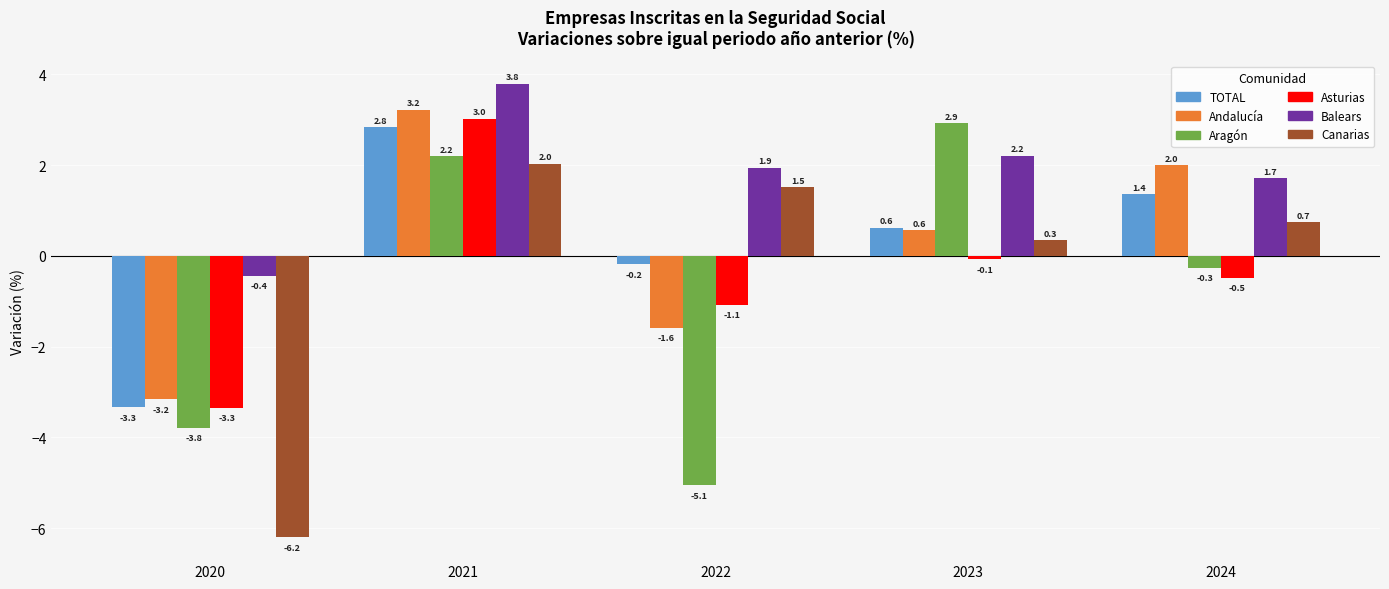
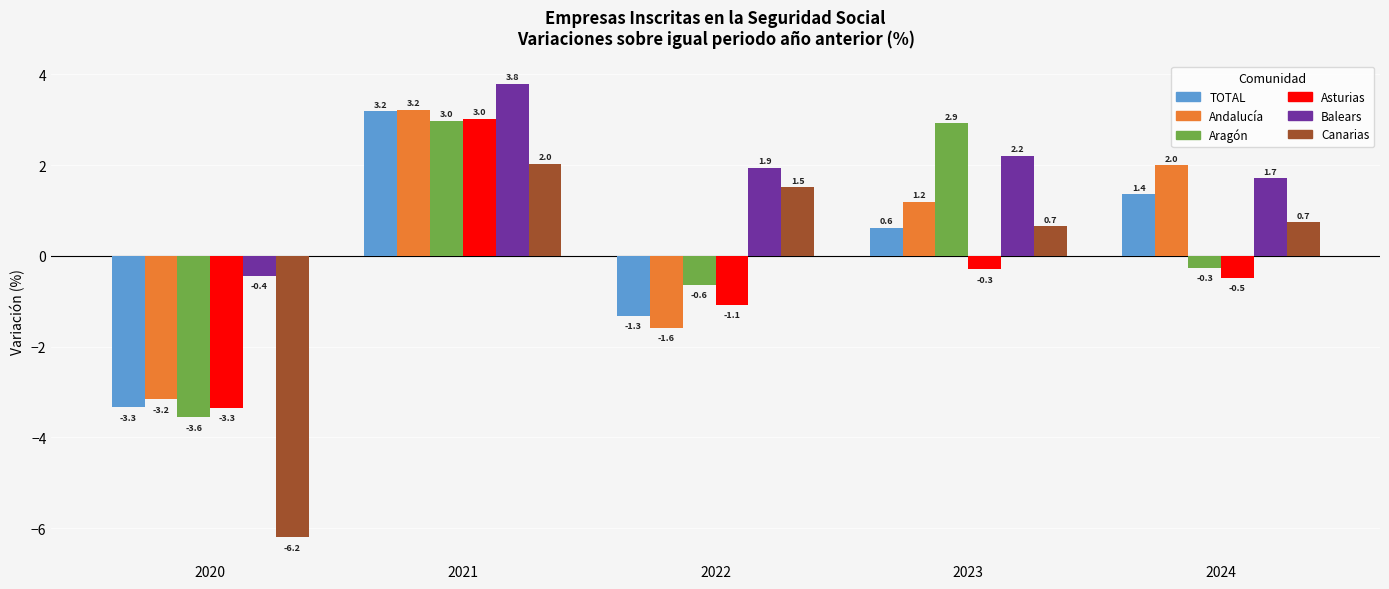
Aragón, 2020: -3.8 -> -3.6
TOTAL, 2021: 2.8 -> 3.2
Aragón, 2021: 2.2 -> 3.0
TOTAL, 2022: -0.2 -> -1.3
Aragón, 2022: -5.1 -> -0.6
Andalucía, 2023: 0.6 -> 1.2
Asturias, 2023: -0.1 -> -0.3
Canarias, 2023: 0.3 -> 0.7
